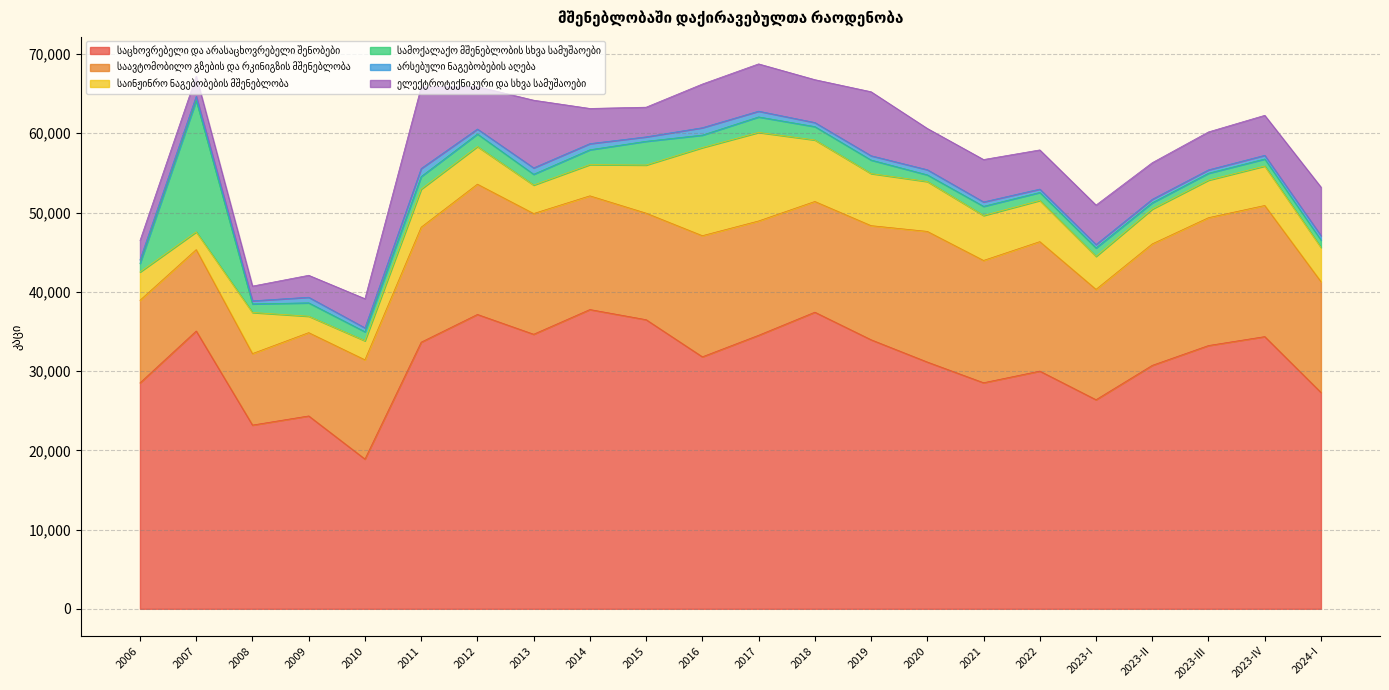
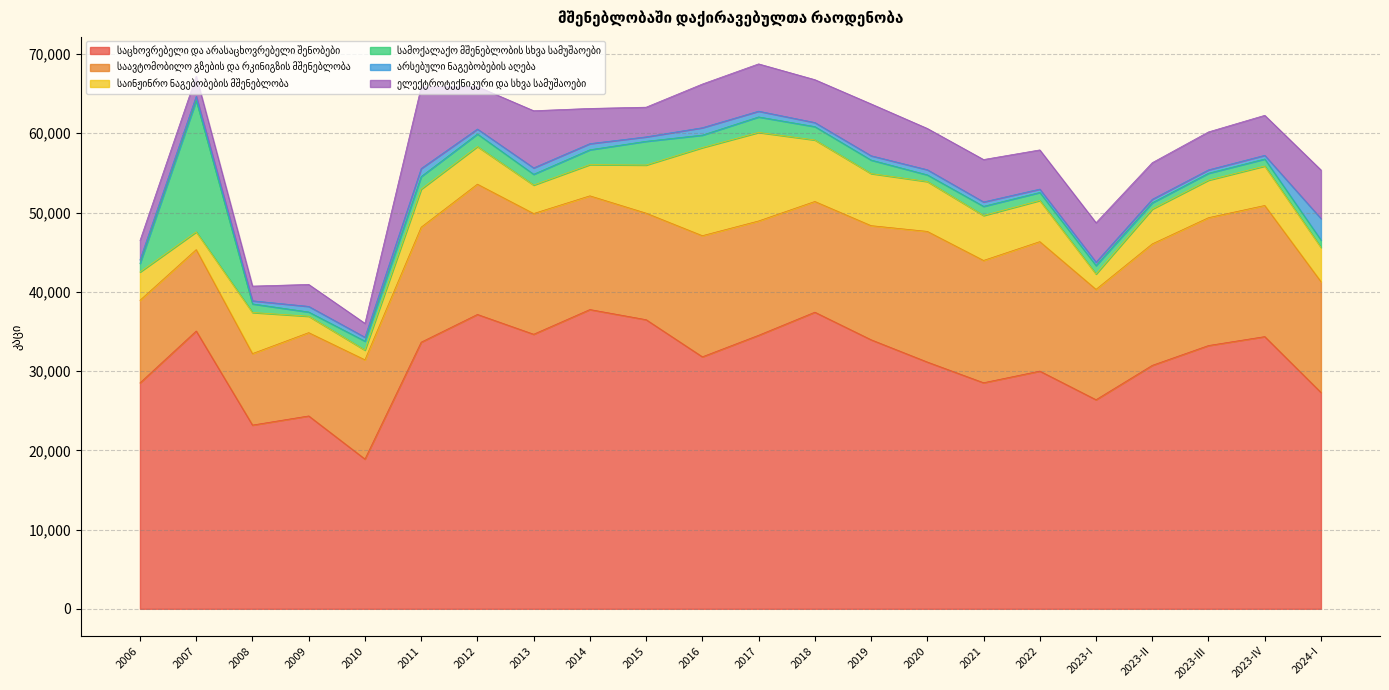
სამოქალაქო მშენებლობის სხვა სამუშაოები, 2009: 2,000 -> 1,000
საინჟინრო ნაგებობების მშენებლობა, 2010: 2,000 -> 1,000
ელექტროტექნიკური და სხვა სამუშაოები, 2010: 4,000 -> 2,000
ელექტროტექნიკური და სხვა სამუშაოები, 2013: 9,000 -> 7,000
ელექტროტექნიკური და სხვა სამუშაოები, 2019: 8,000 -> 7,000
საინჟინრო ნაგებობების მშენებლობა, 2023-I: 4,000 -> 2,000
არსებული ნაგებობების აღება, 2024-I: 1,000 -> 3,000
